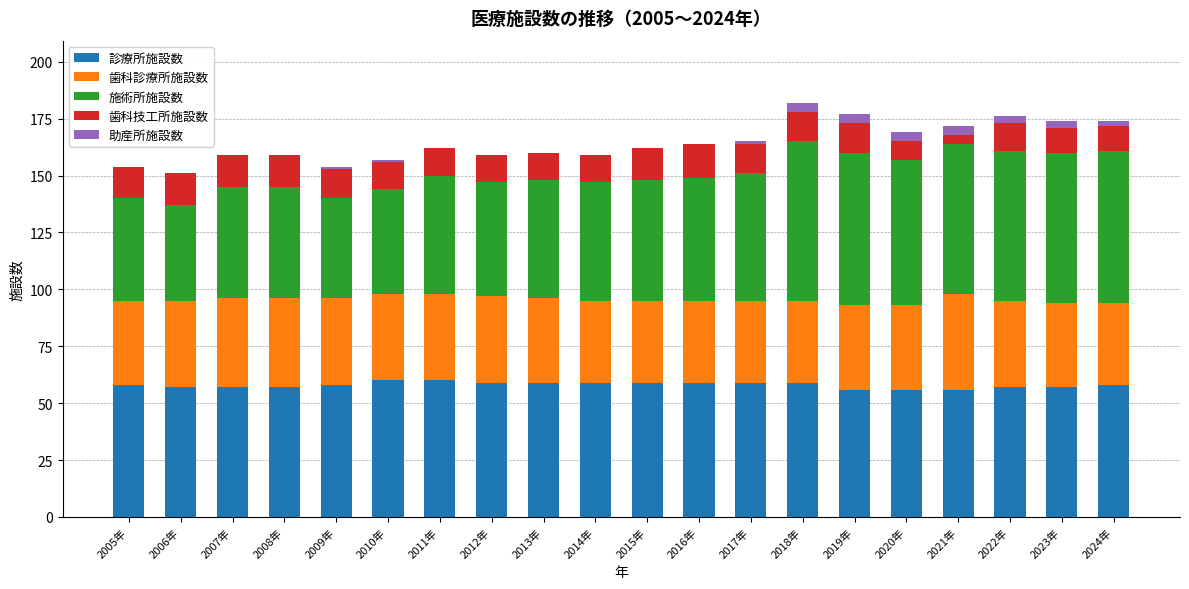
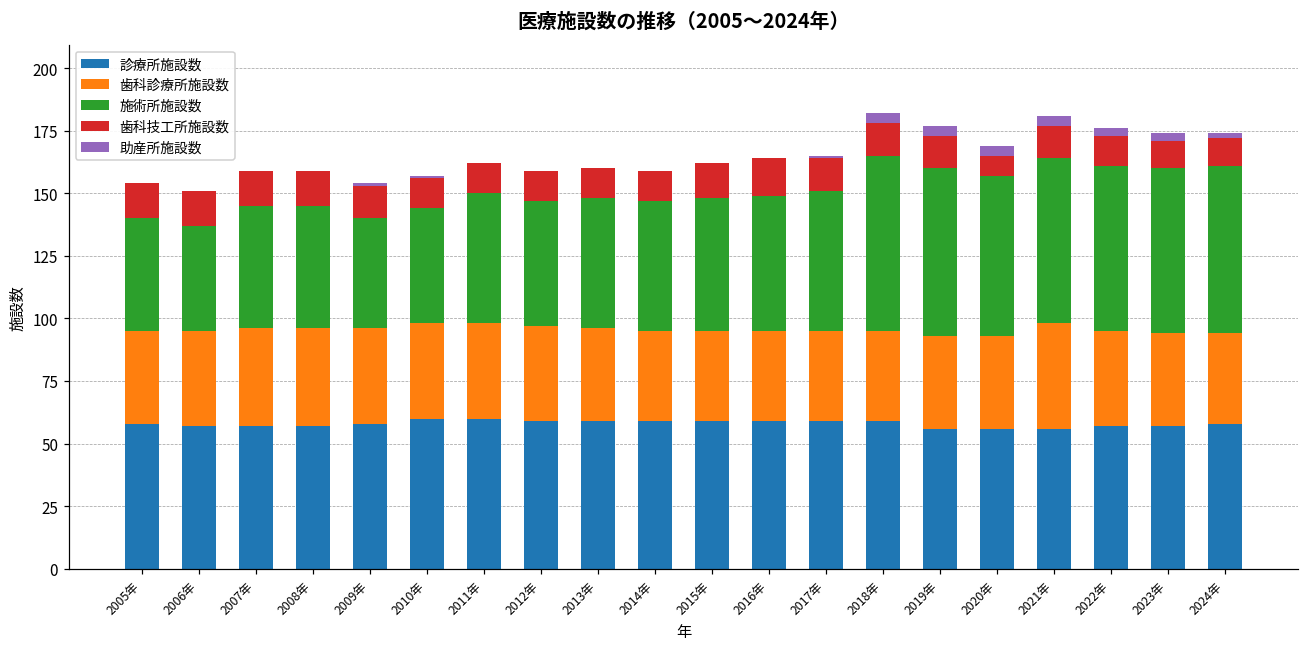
歯科技工所施設数, 2021年: 4 -> 13
